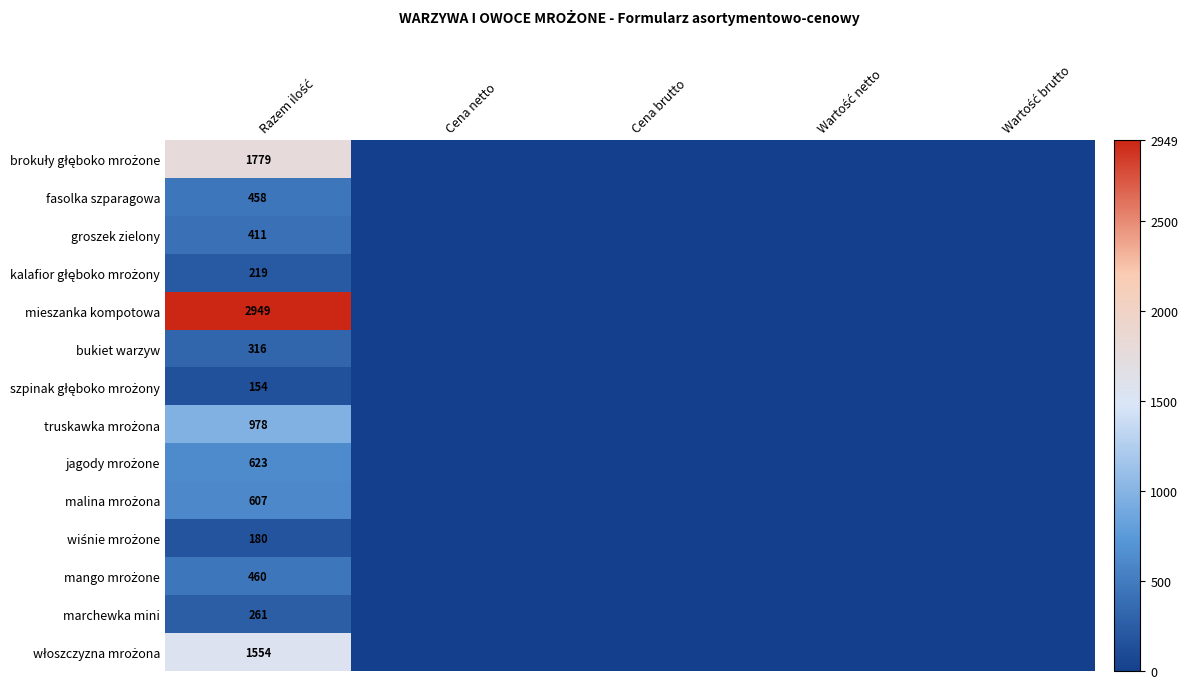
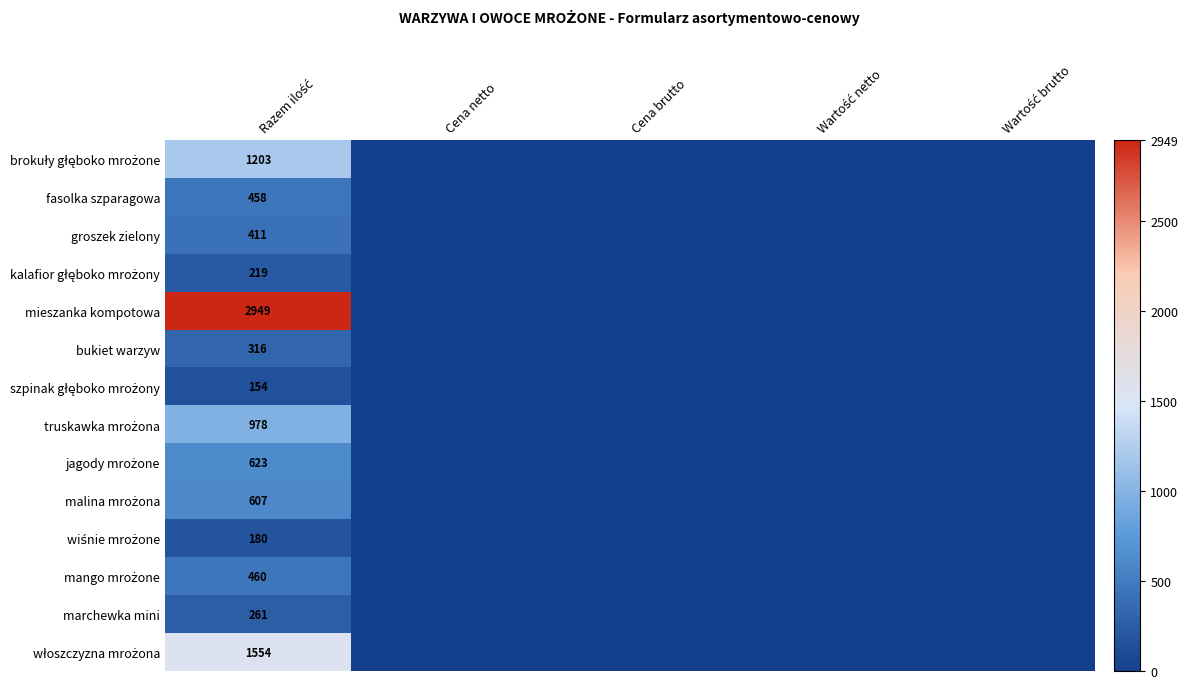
brokuły głęboko mrożone, Razem ilość: 1779 -> 1203
